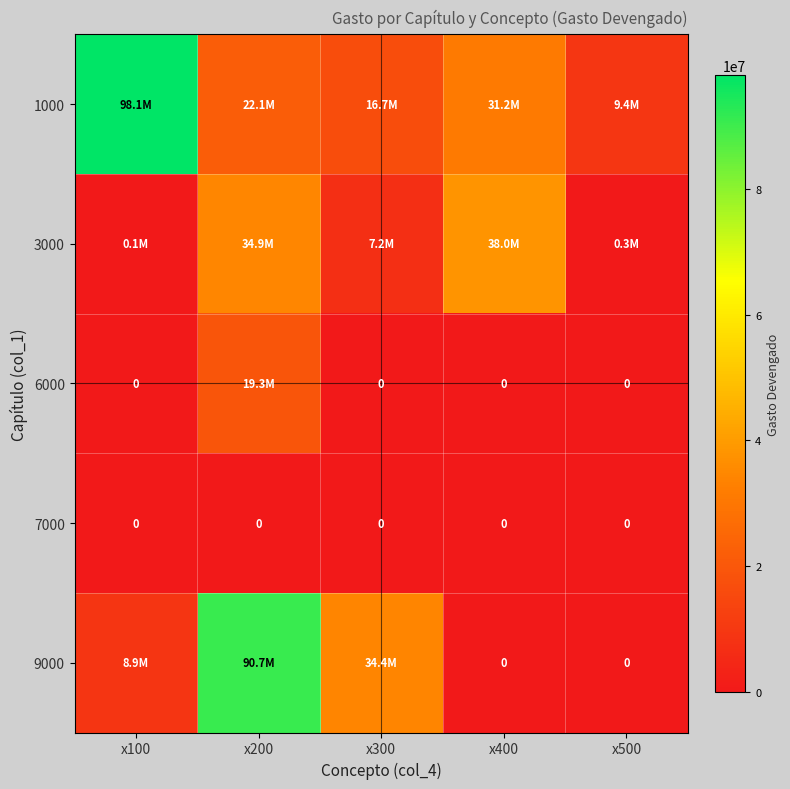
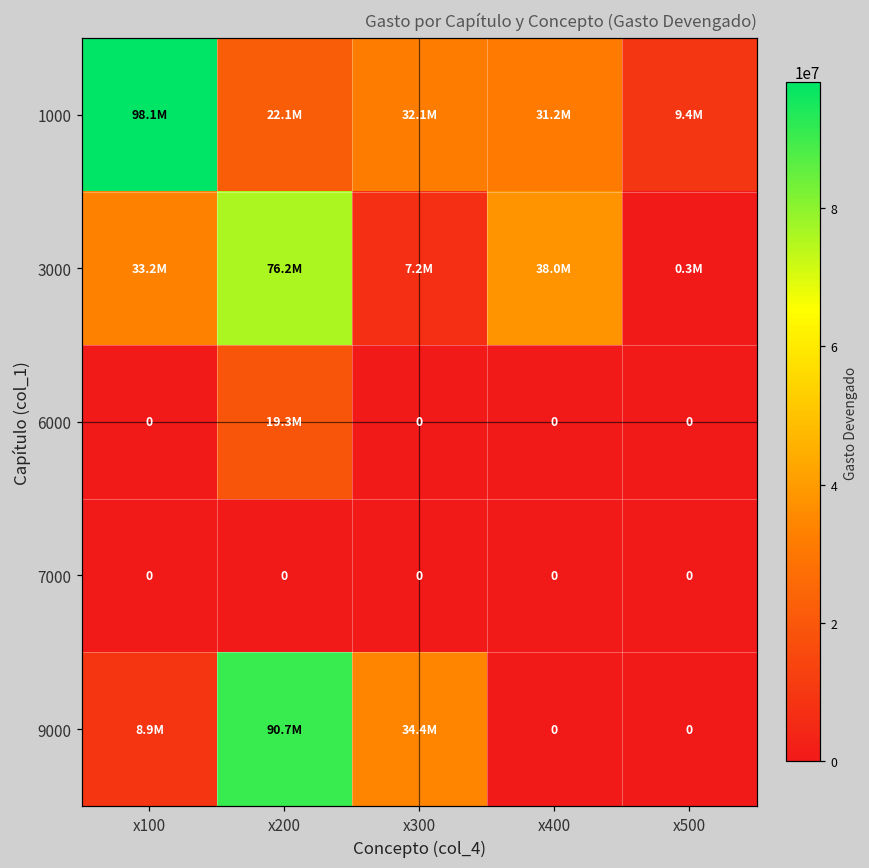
1000, x300: 16.7M -> 32.1M
3000, x100: 0.1M -> 33.2M
3000, x200: 34.9M -> 76.2M
